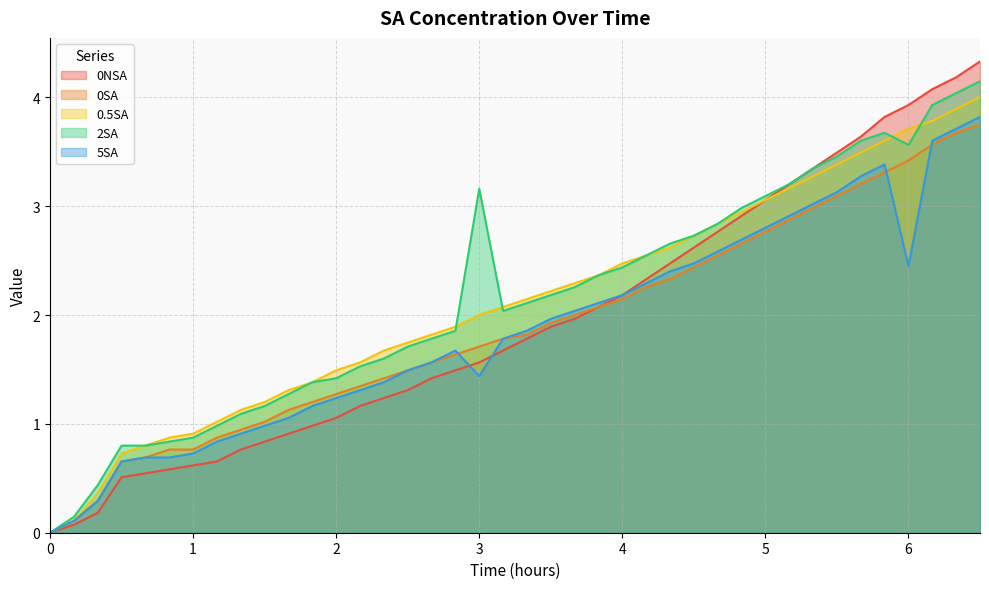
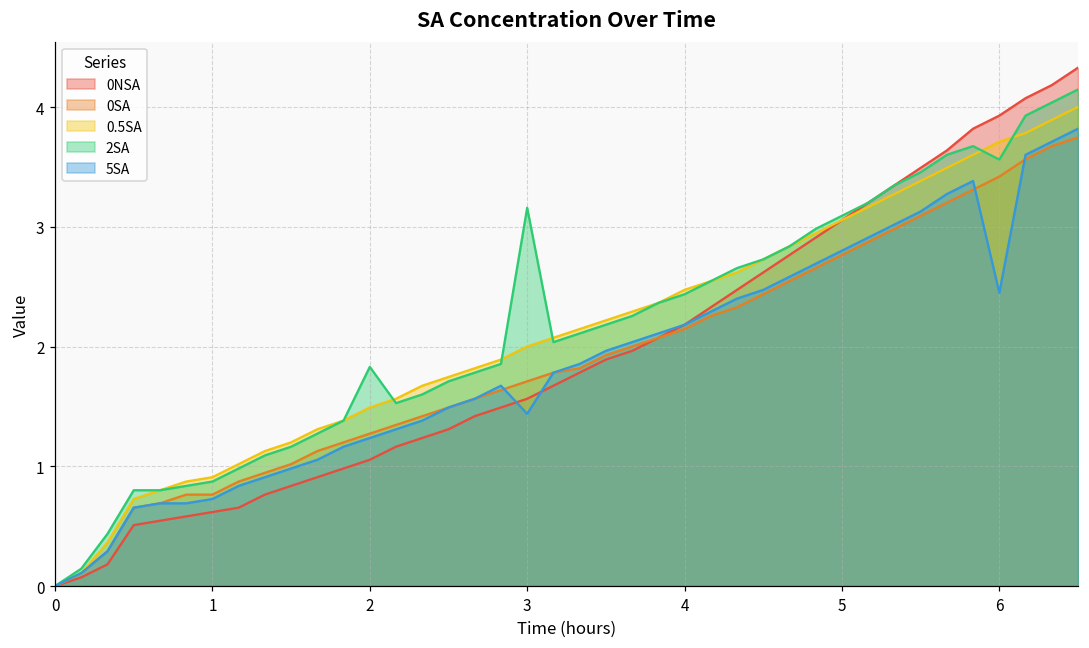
2SA, 2: 1.42 -> 1.83
